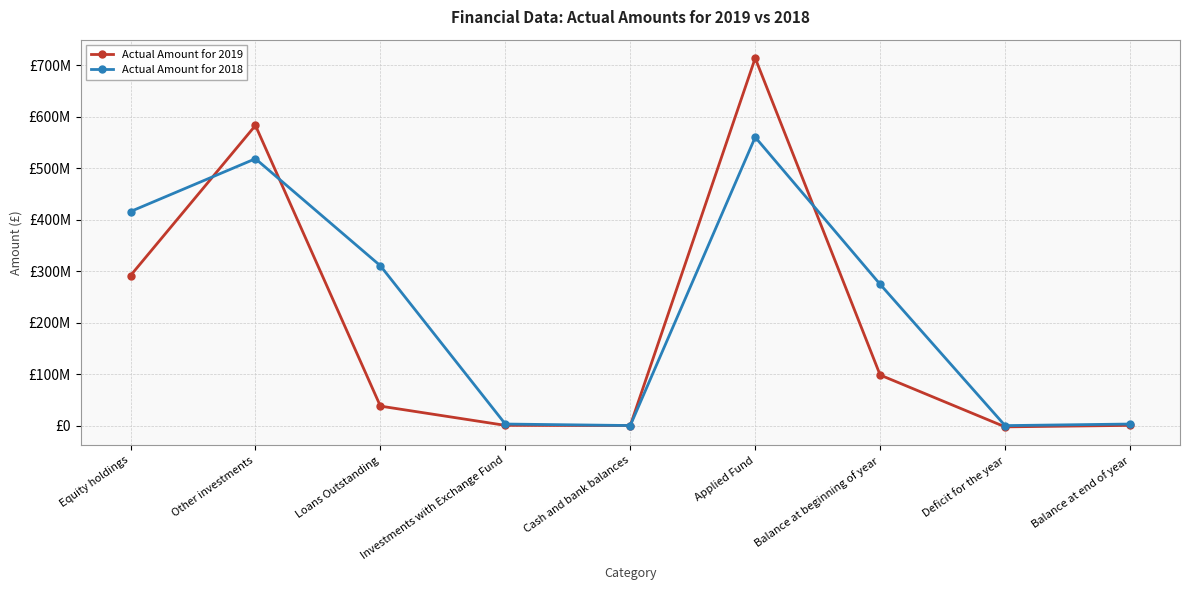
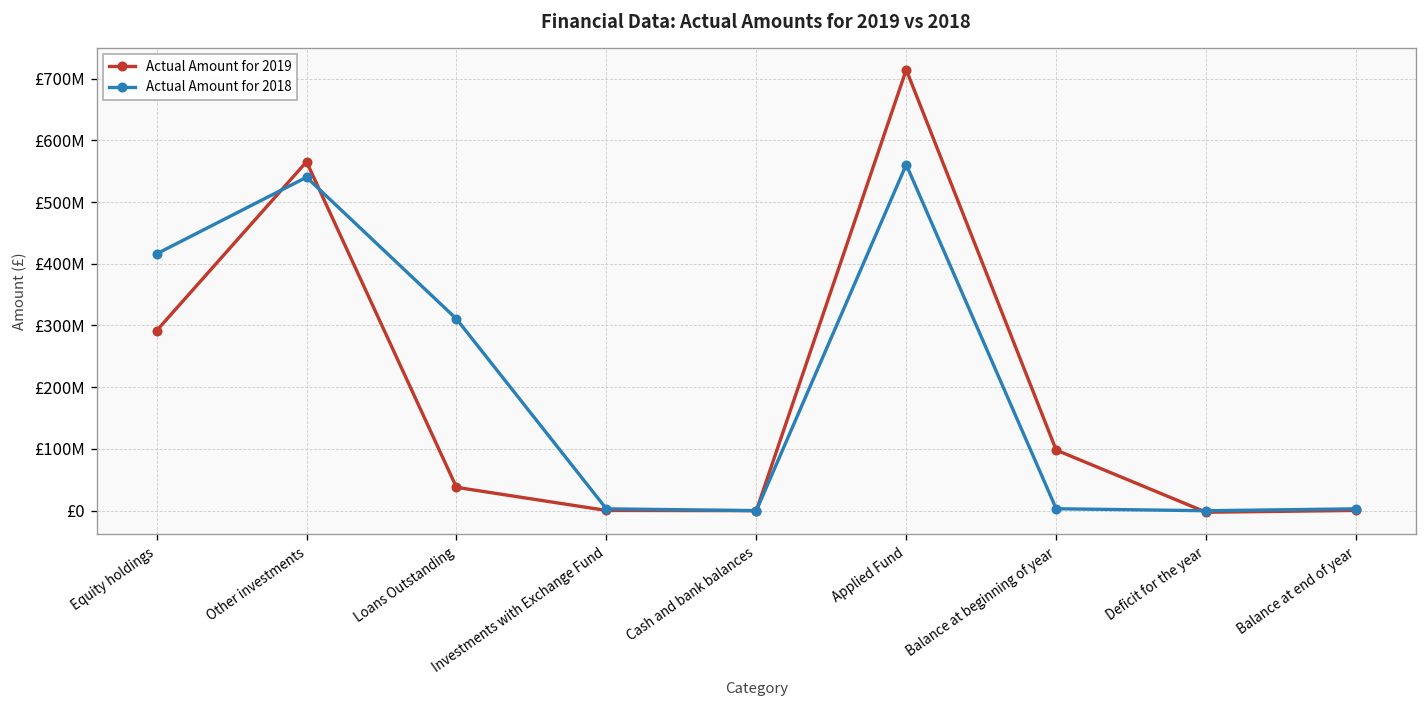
Actual Amount for 2019, Other investments: £580000000 -> £570000000
Actual Amount for 2018, Other investments: £520000000 -> £540000000
Actual Amount for 2018, Balance at beginning of year: £270000000 -> £0
